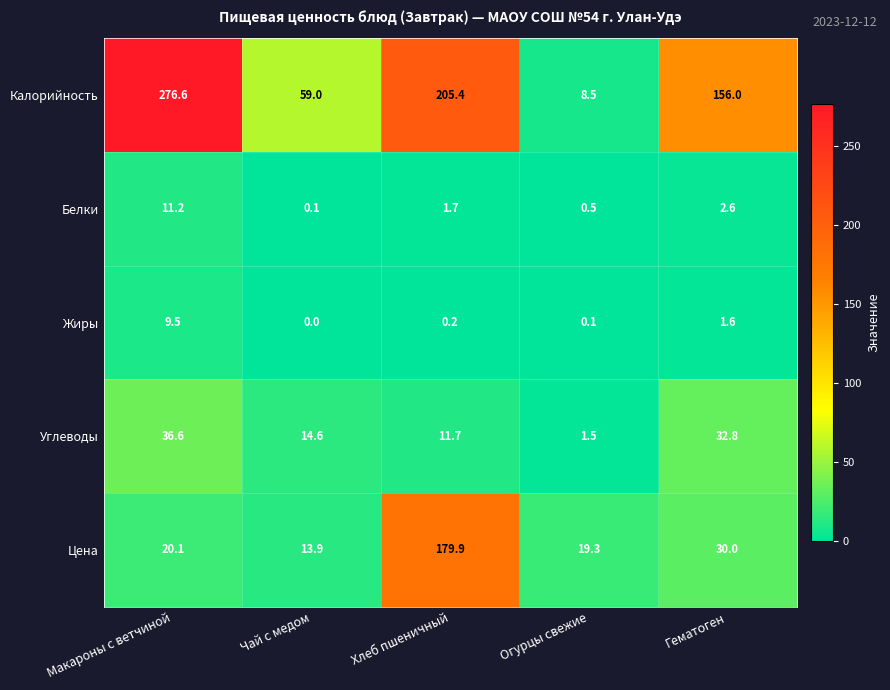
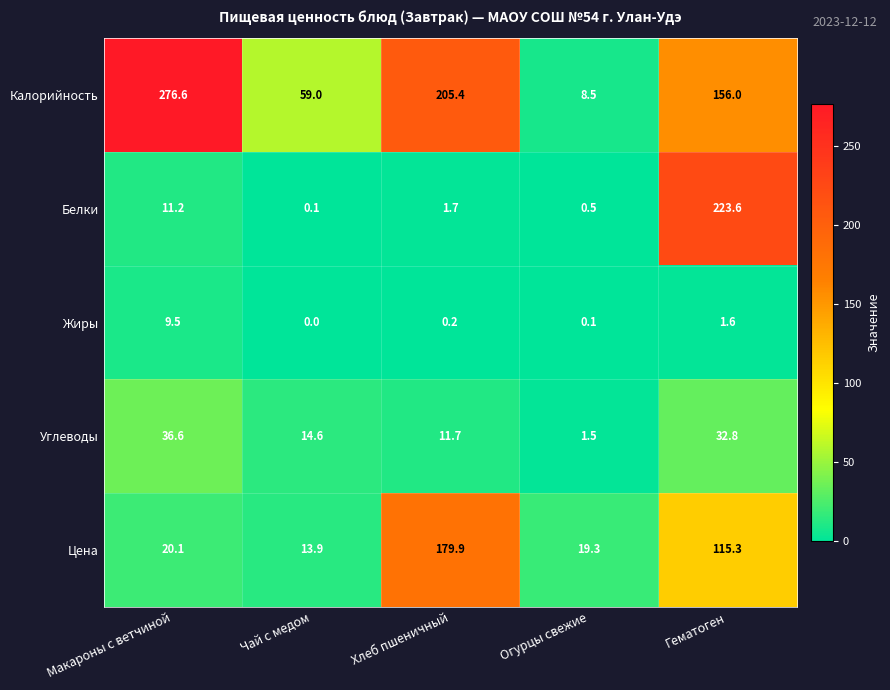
Белки, Гематоген: 2.6 -> 223.6
Цена, Гематоген: 30.0 -> 115.3
